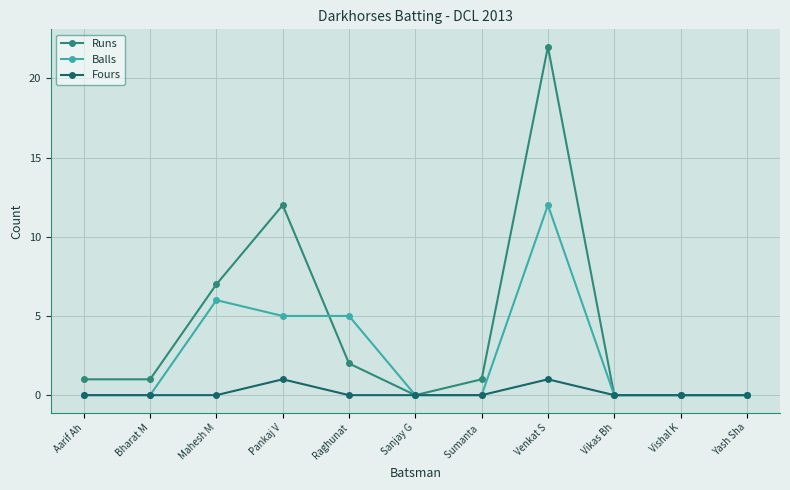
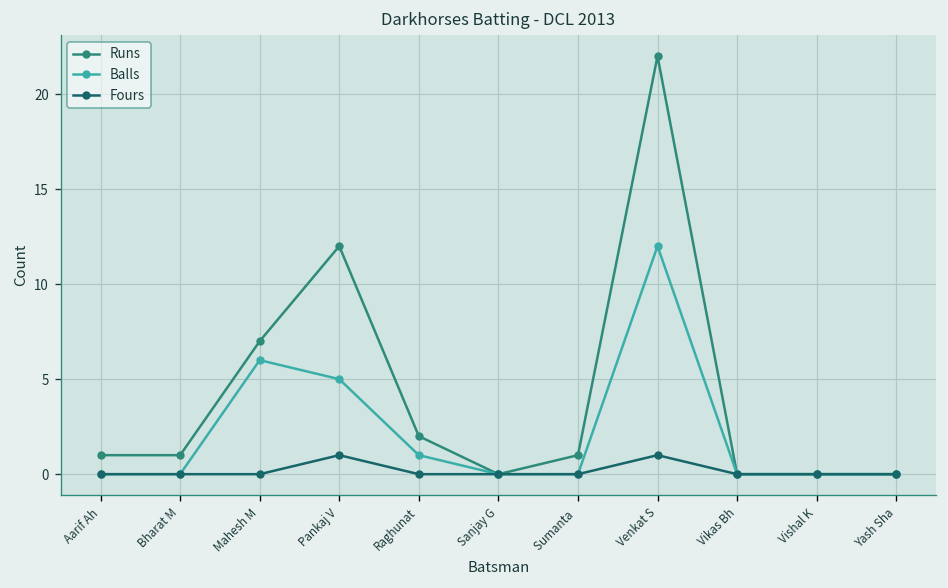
Balls, Raghunat: 5 -> 1
